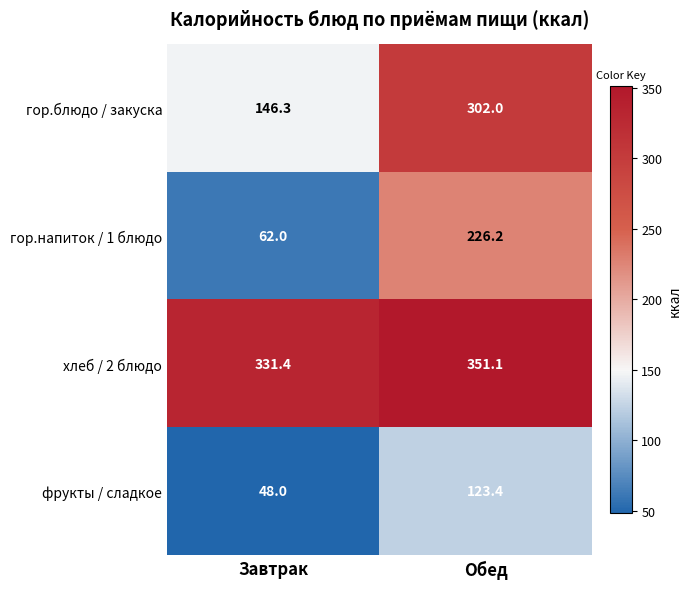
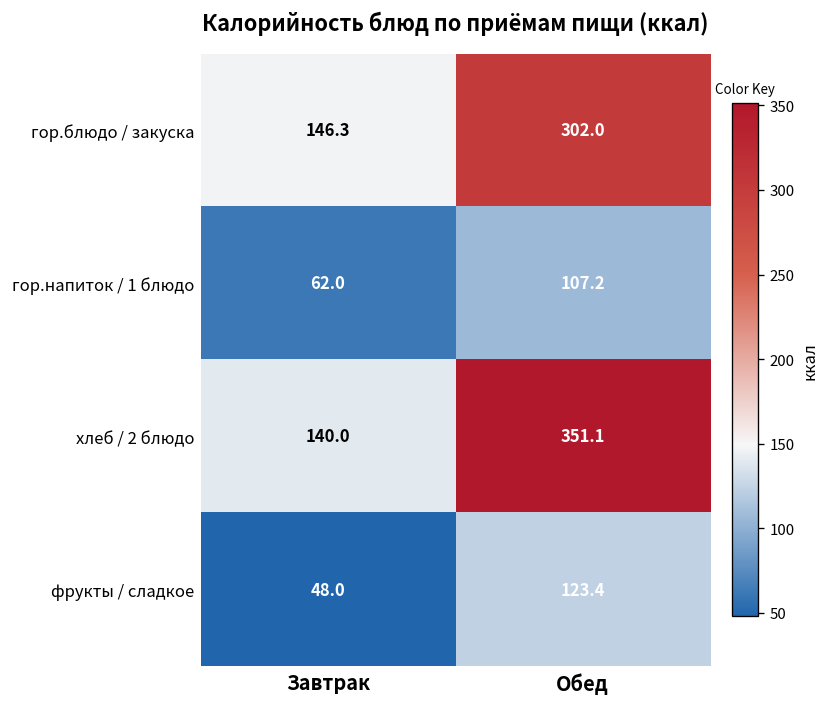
гор.напиток / 1 блюдо, Обед: 226.2 -> 107.2
хлеб / 2 блюдо, Завтрак: 331.4 -> 140.0
